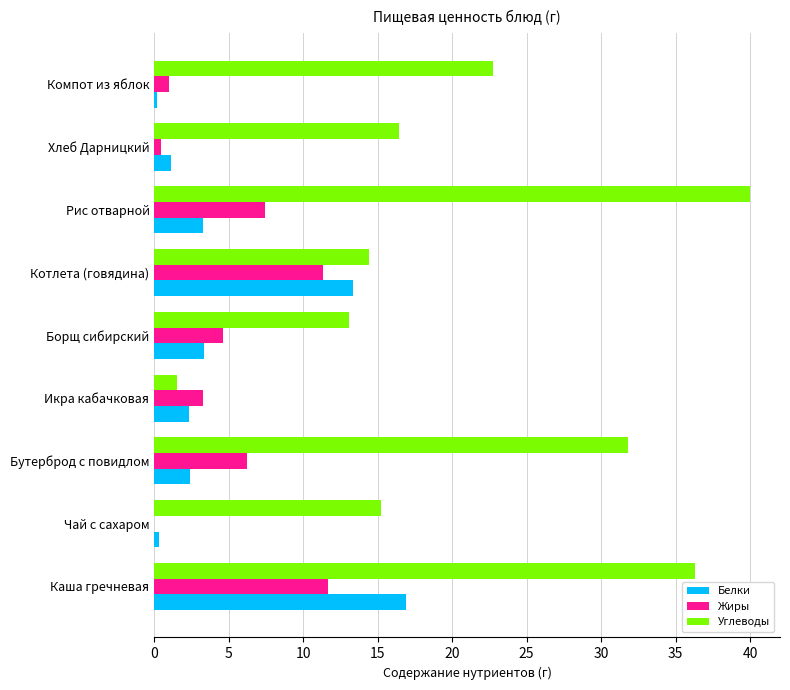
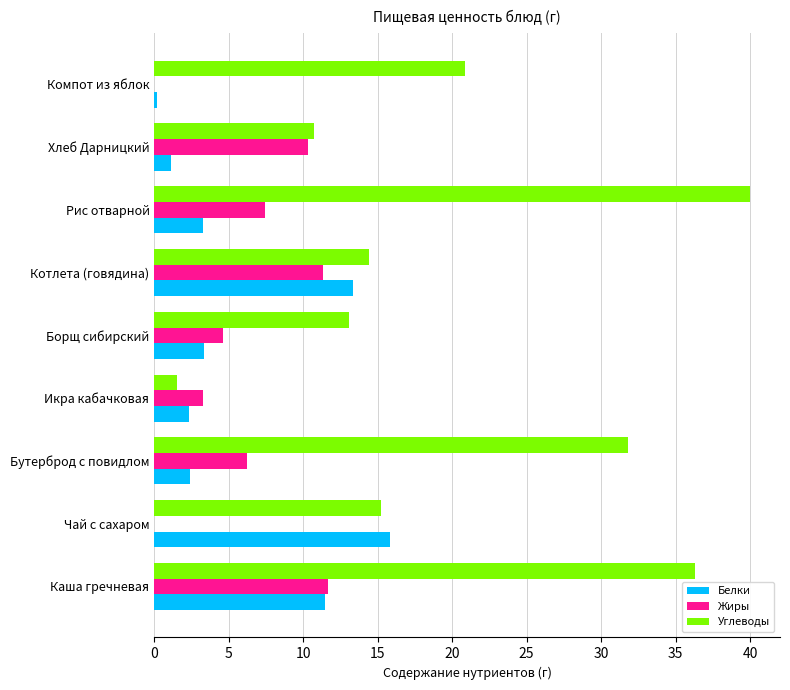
Углеводы, Компот из яблок: 22.7 -> 20.8
Жиры, Компот из яблок: 1 -> 0
Углеводы, Хлеб Дарницкий: 16.4 -> 10.7
Жиры, Хлеб Дарницкий: 0.4 -> 10.3
Белки, Чай с сахаром: 0.3 -> 15.8
Белки, Каша гречневая: 16.9 -> 11.4
